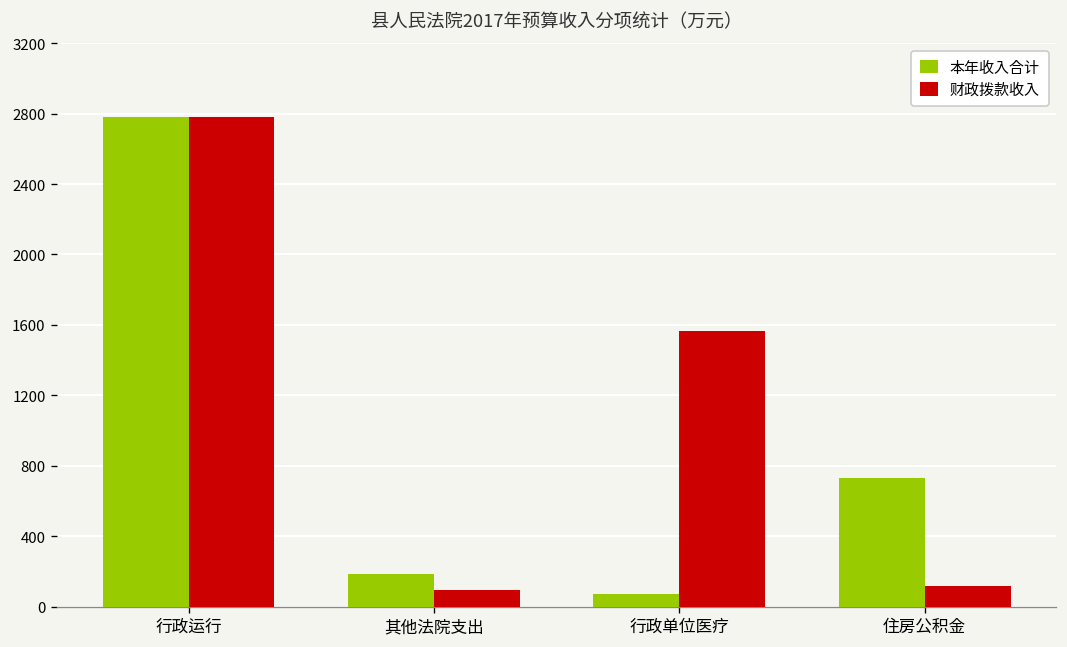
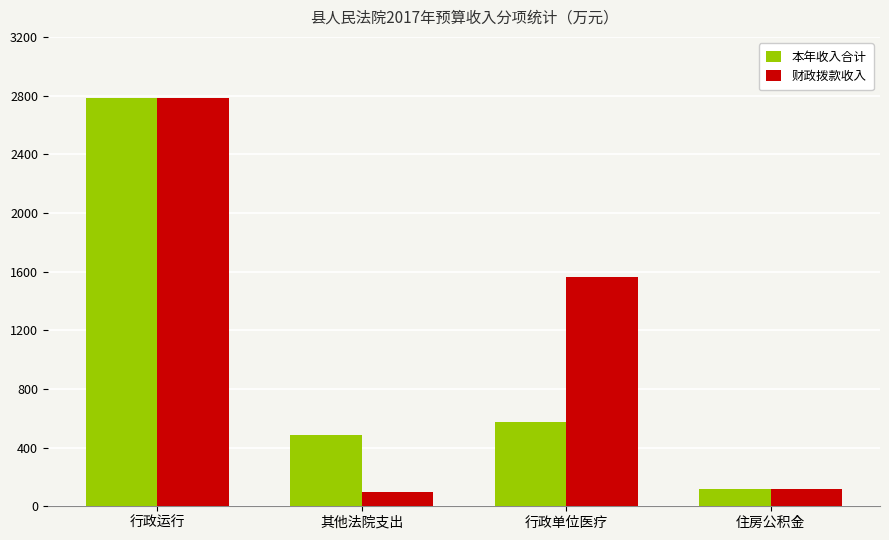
本年收入合计, 其他法院支出: 180 -> 480
本年收入合计, 行政单位医疗: 70 -> 570
本年收入合计, 住房公积金: 730 -> 120
